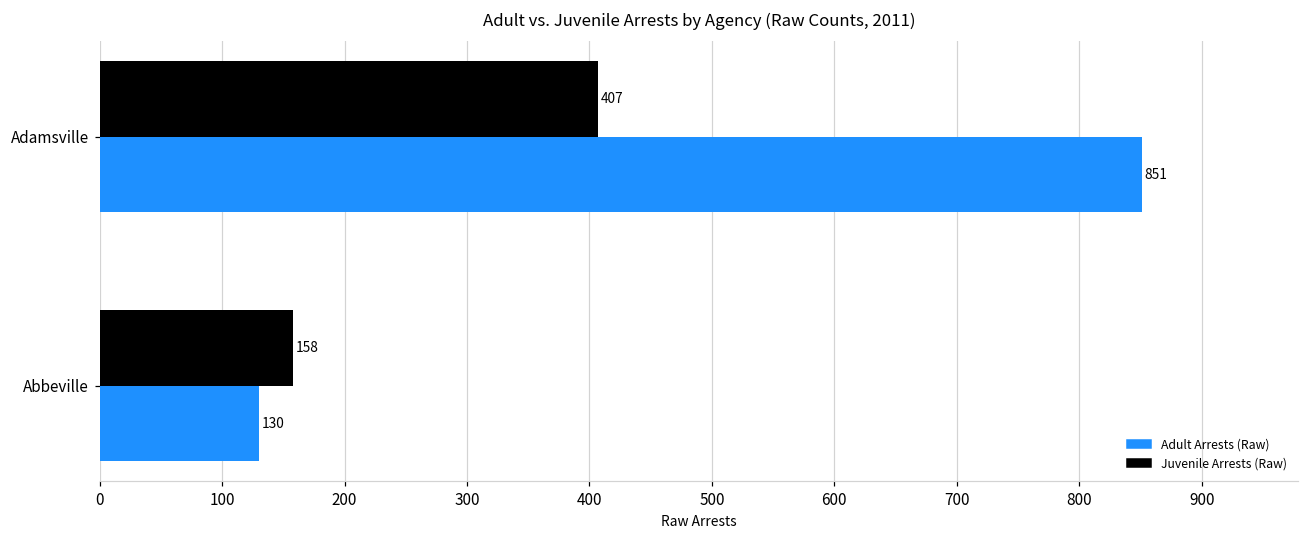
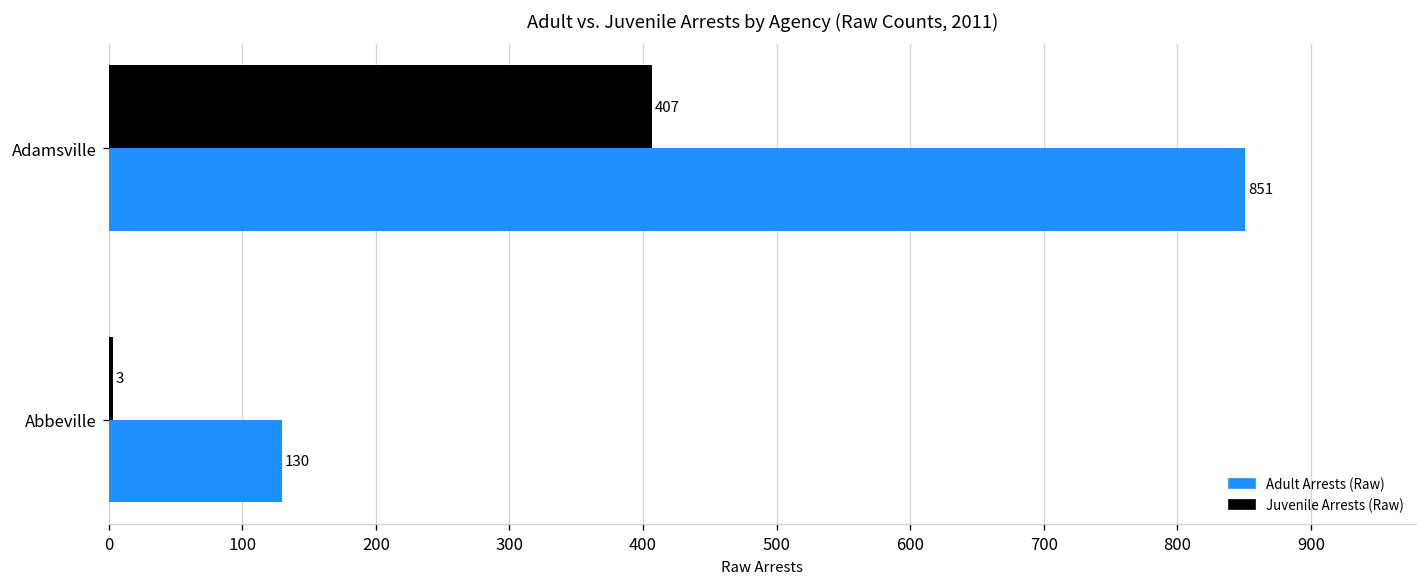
Juvenile Arrests (Raw), Abbeville: 158 -> 3
